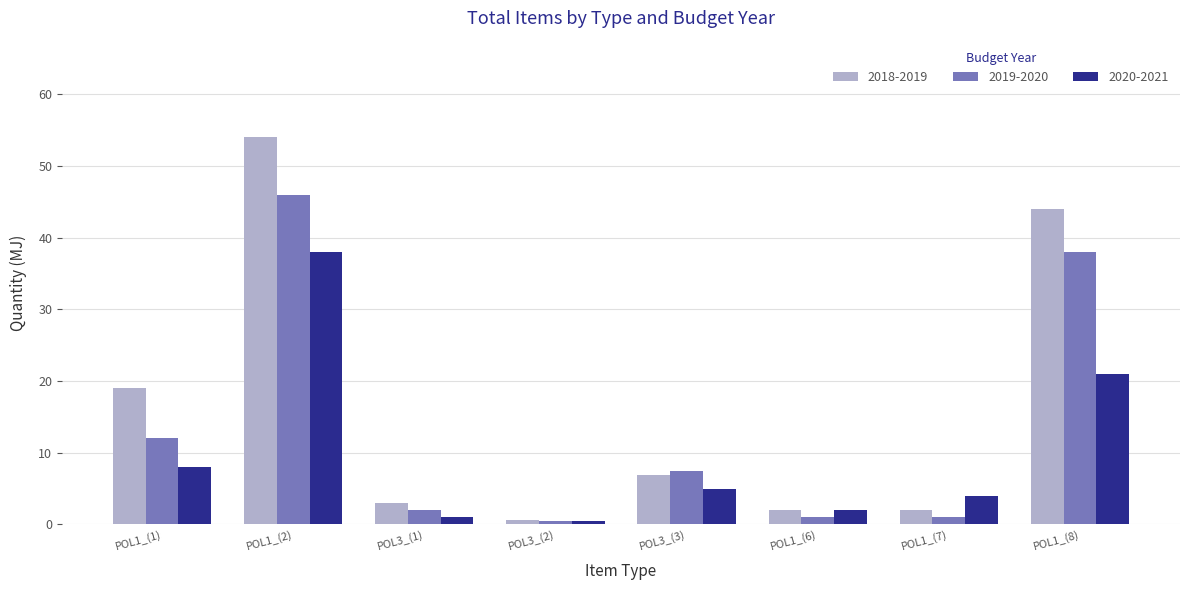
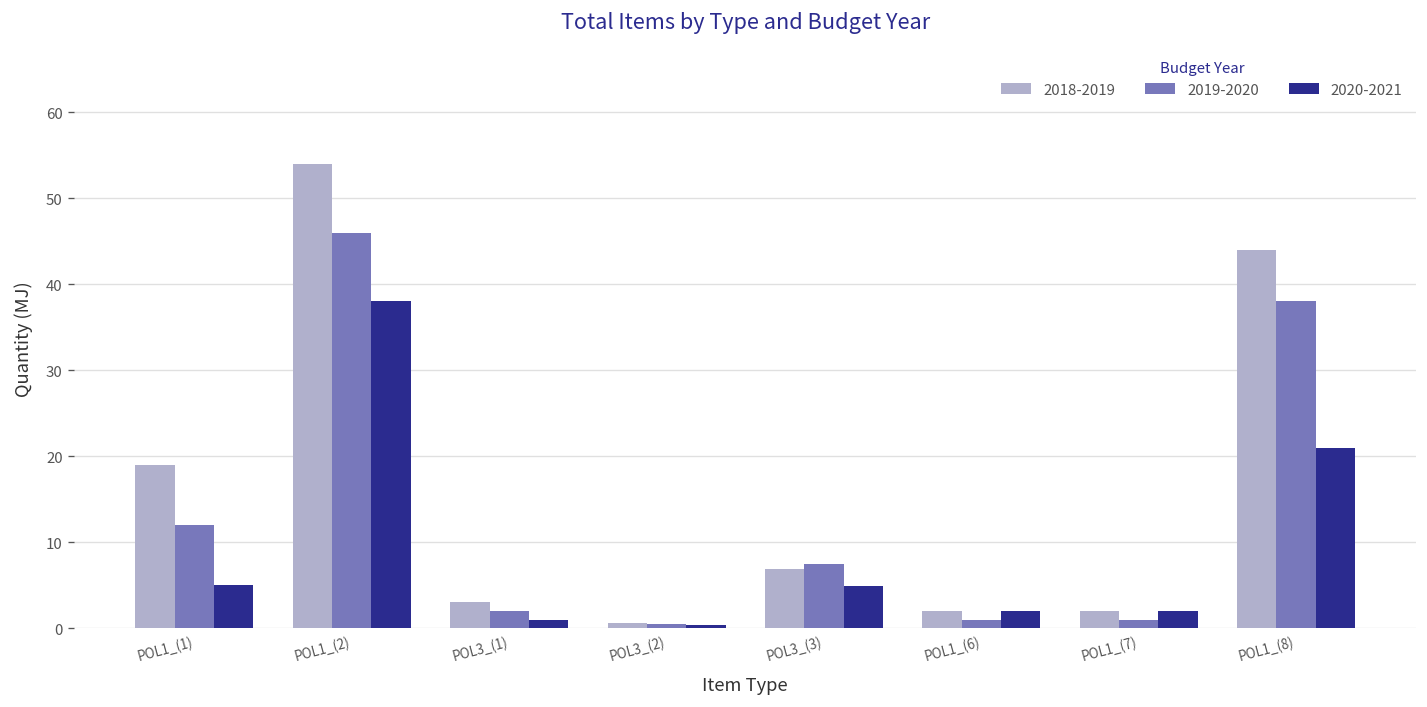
2020-2021, POL1_(1): 8 -> 5
2020-2021, POL1_(7): 4 -> 2
